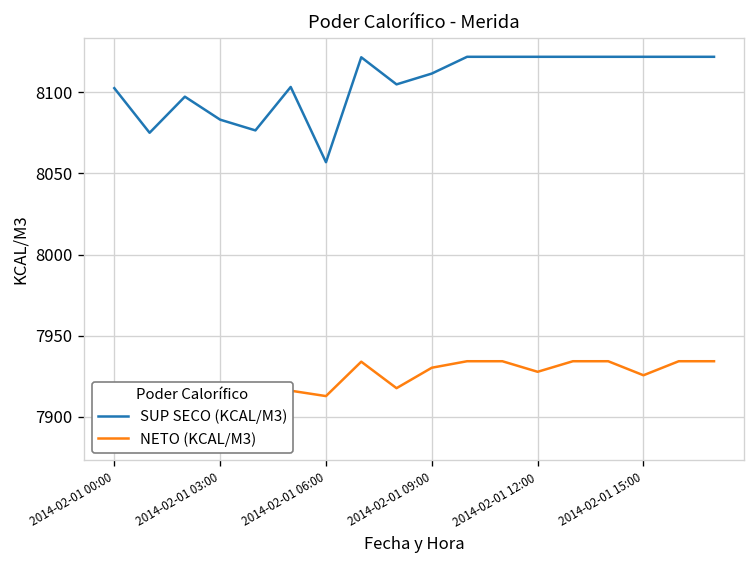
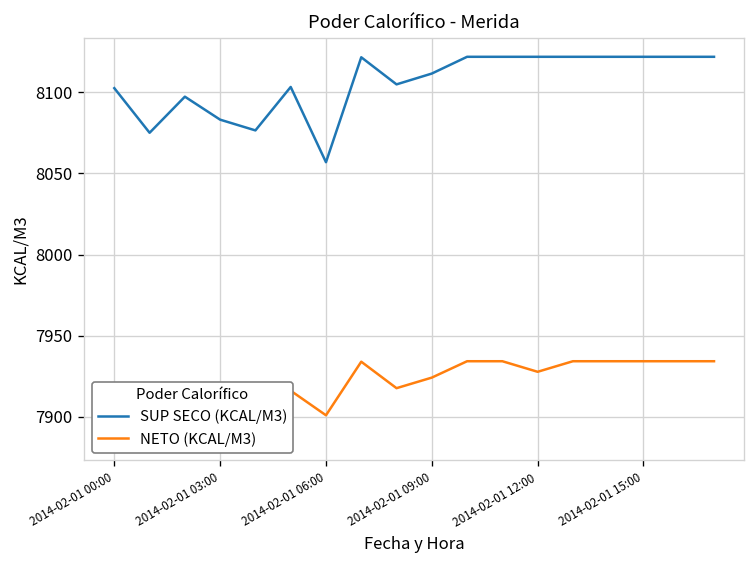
NETO (KCAL/M3), 2014-02-01 06:00: 7913 -> 7901
NETO (KCAL/M3), 2014-02-01 09:00: 7930 -> 7924
NETO (KCAL/M3), 2014-02-01 15:00: 7926 -> 7934
